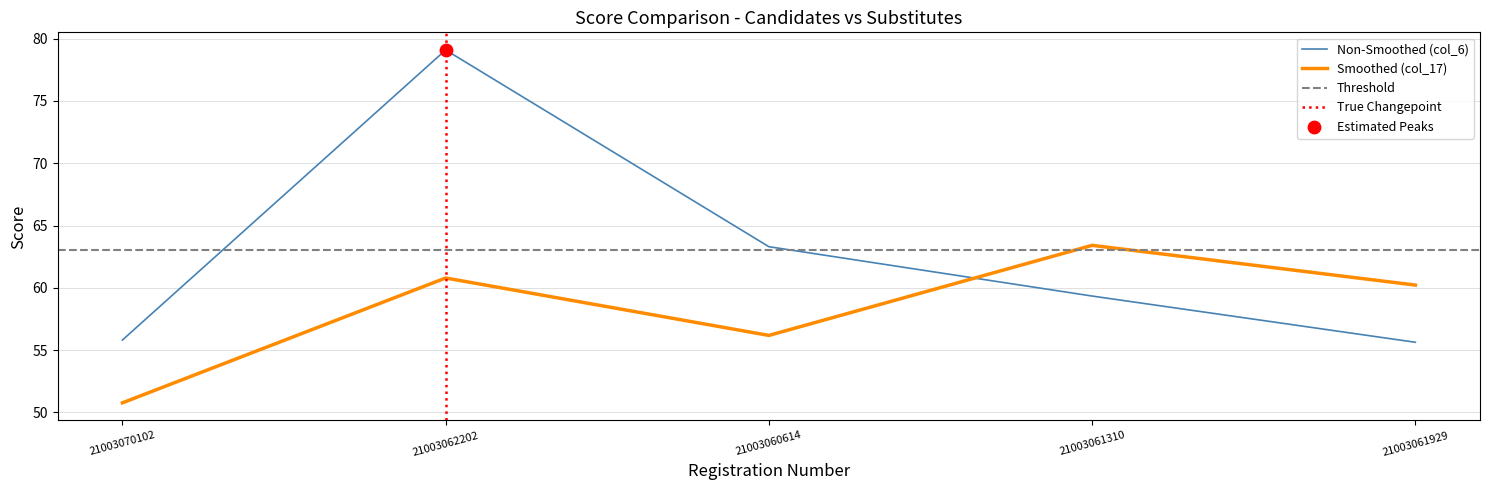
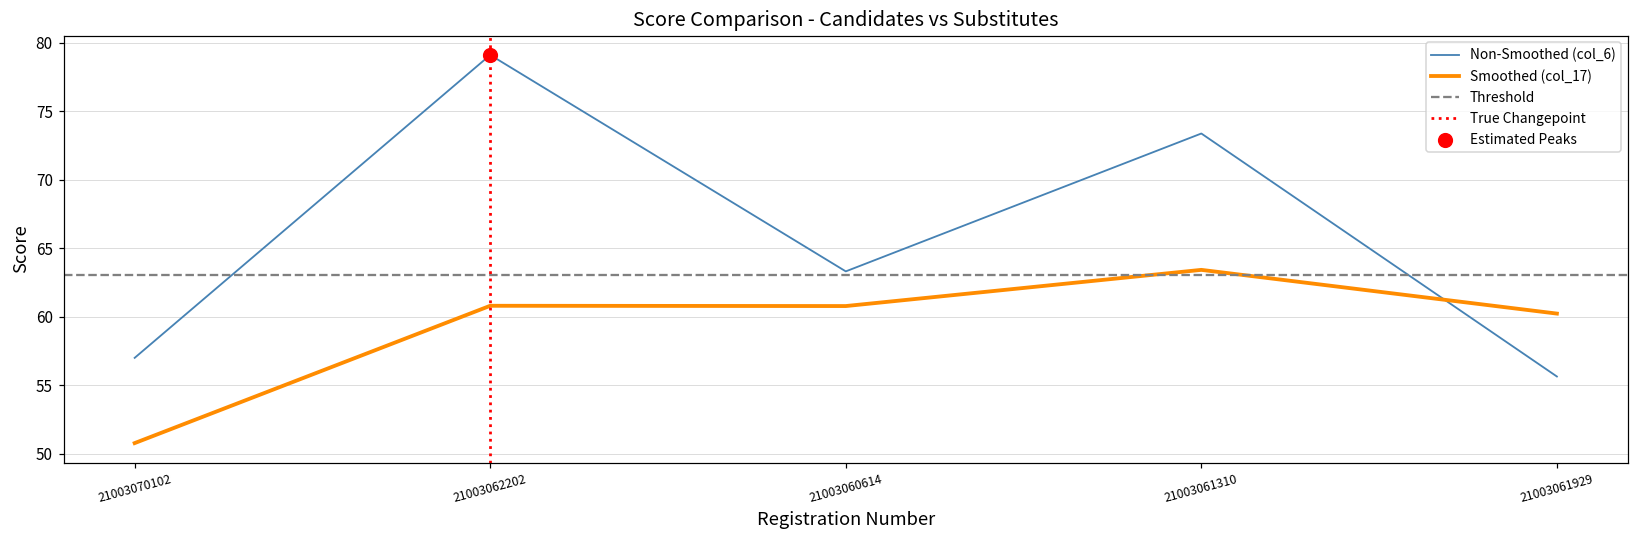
Non-Smoothed (col_6), 21003070102: 55.8 -> 57.0
Smoothed (col_17), 21003060614: 56.2 -> 60.8
Non-Smoothed (col_6), 21003061310: 59.3 -> 73.4
